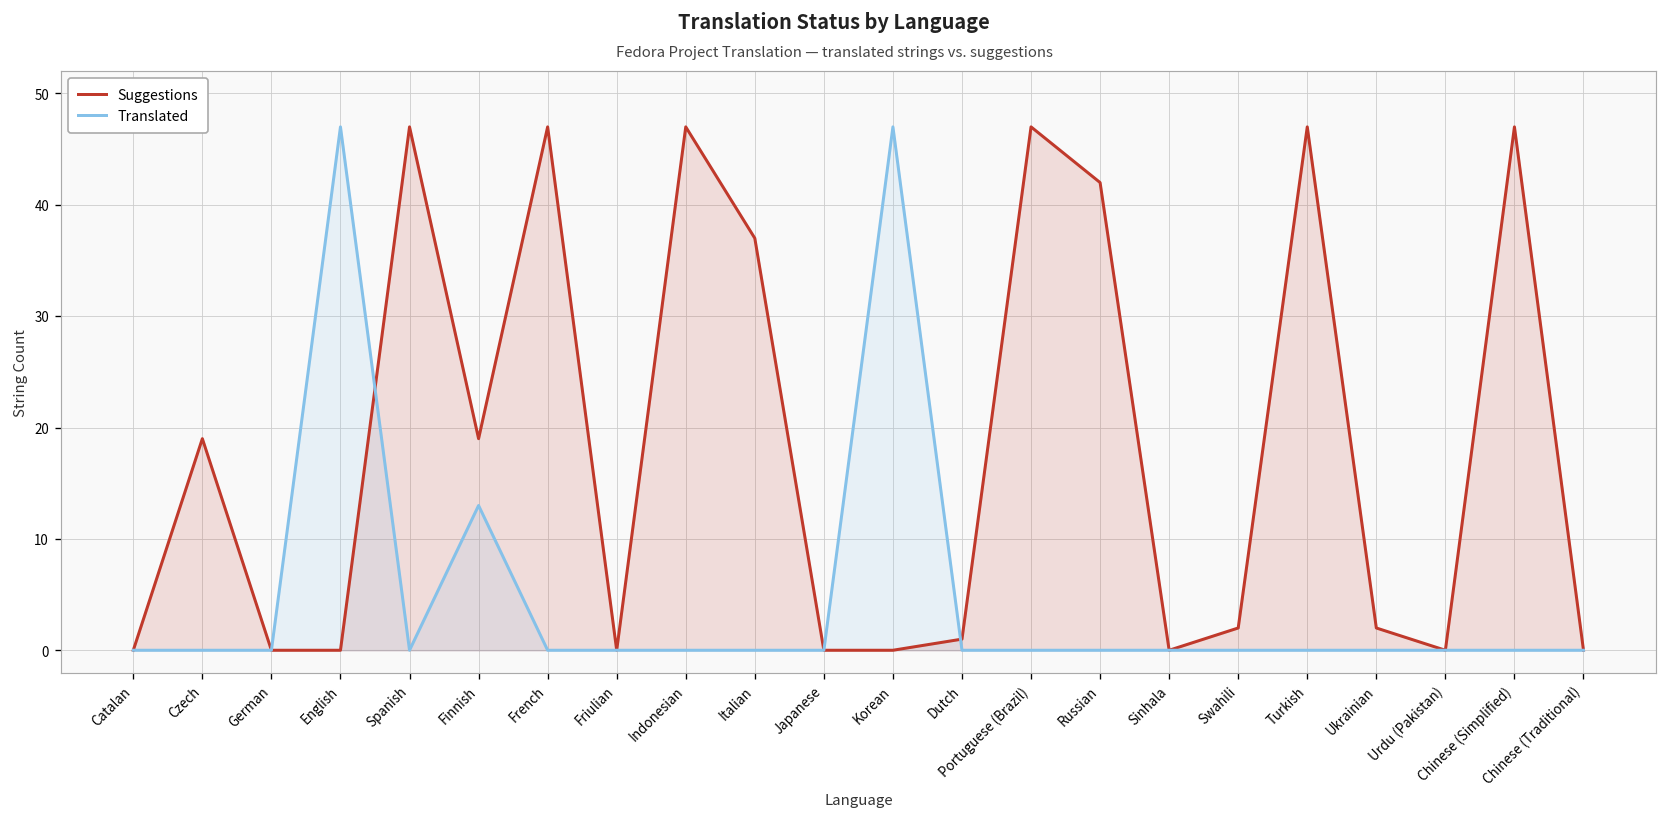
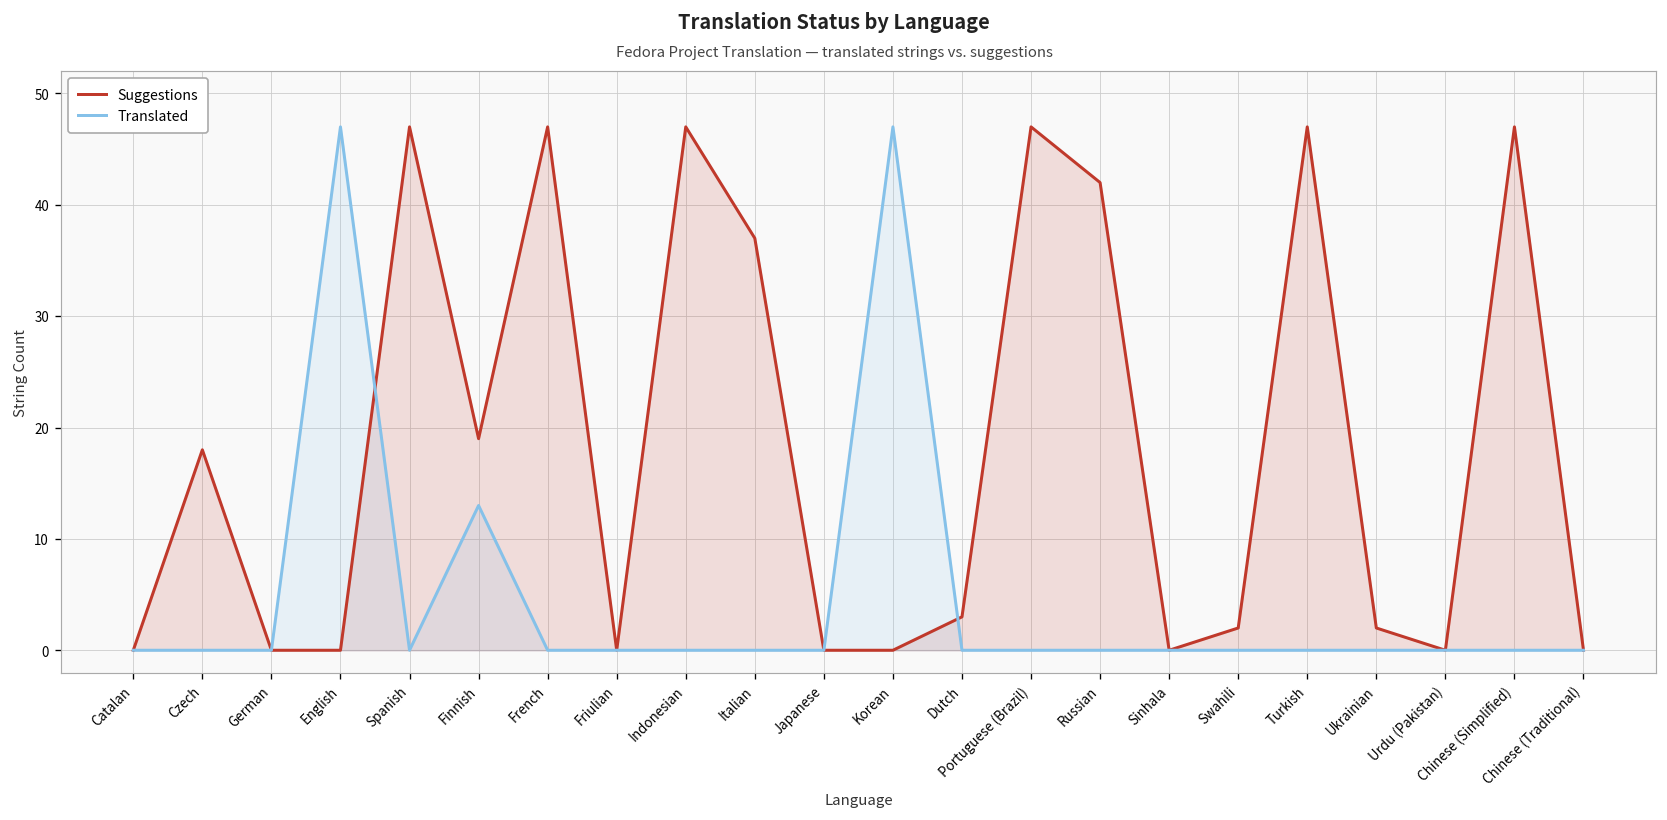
Suggestions, Czech: 19 -> 18
Suggestions, Dutch: 1 -> 3
